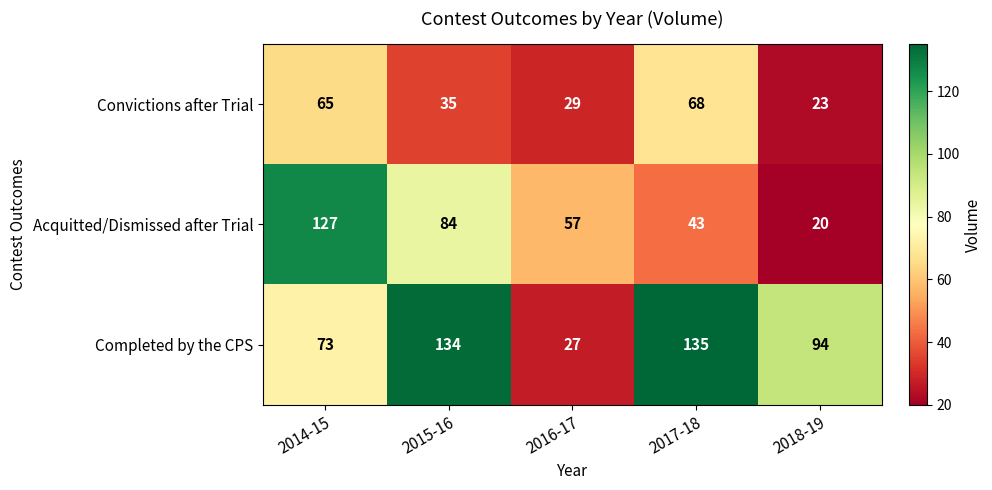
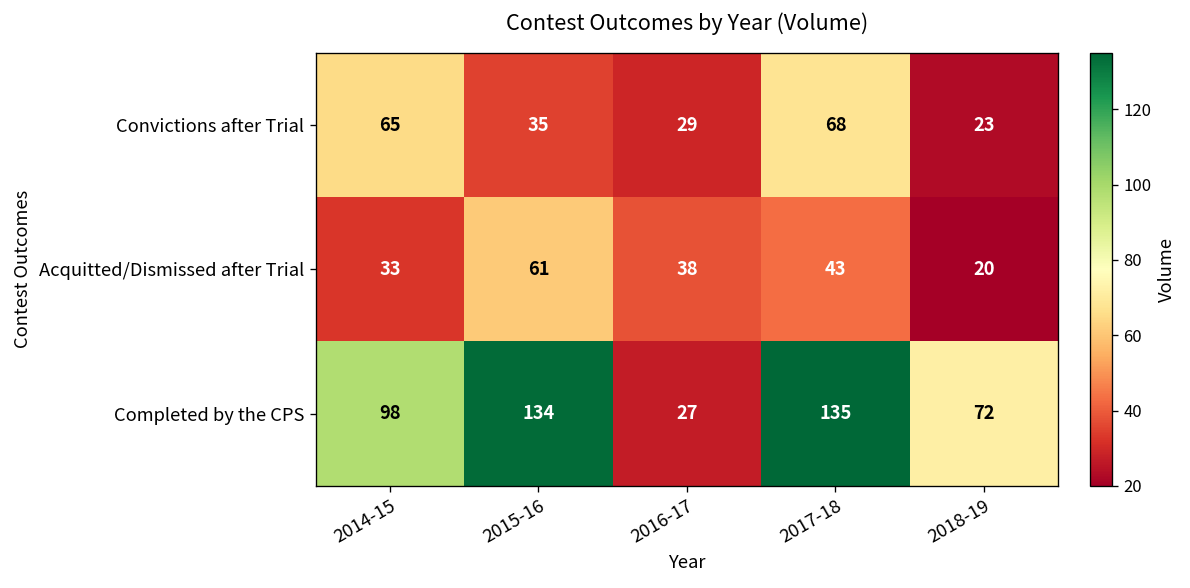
Acquitted/Dismissed after Trial, 2014-15: 127 -> 33
Acquitted/Dismissed after Trial, 2015-16: 84 -> 61
Acquitted/Dismissed after Trial, 2016-17: 57 -> 38
Completed by the CPS, 2014-15: 73 -> 98
Completed by the CPS, 2018-19: 94 -> 72
